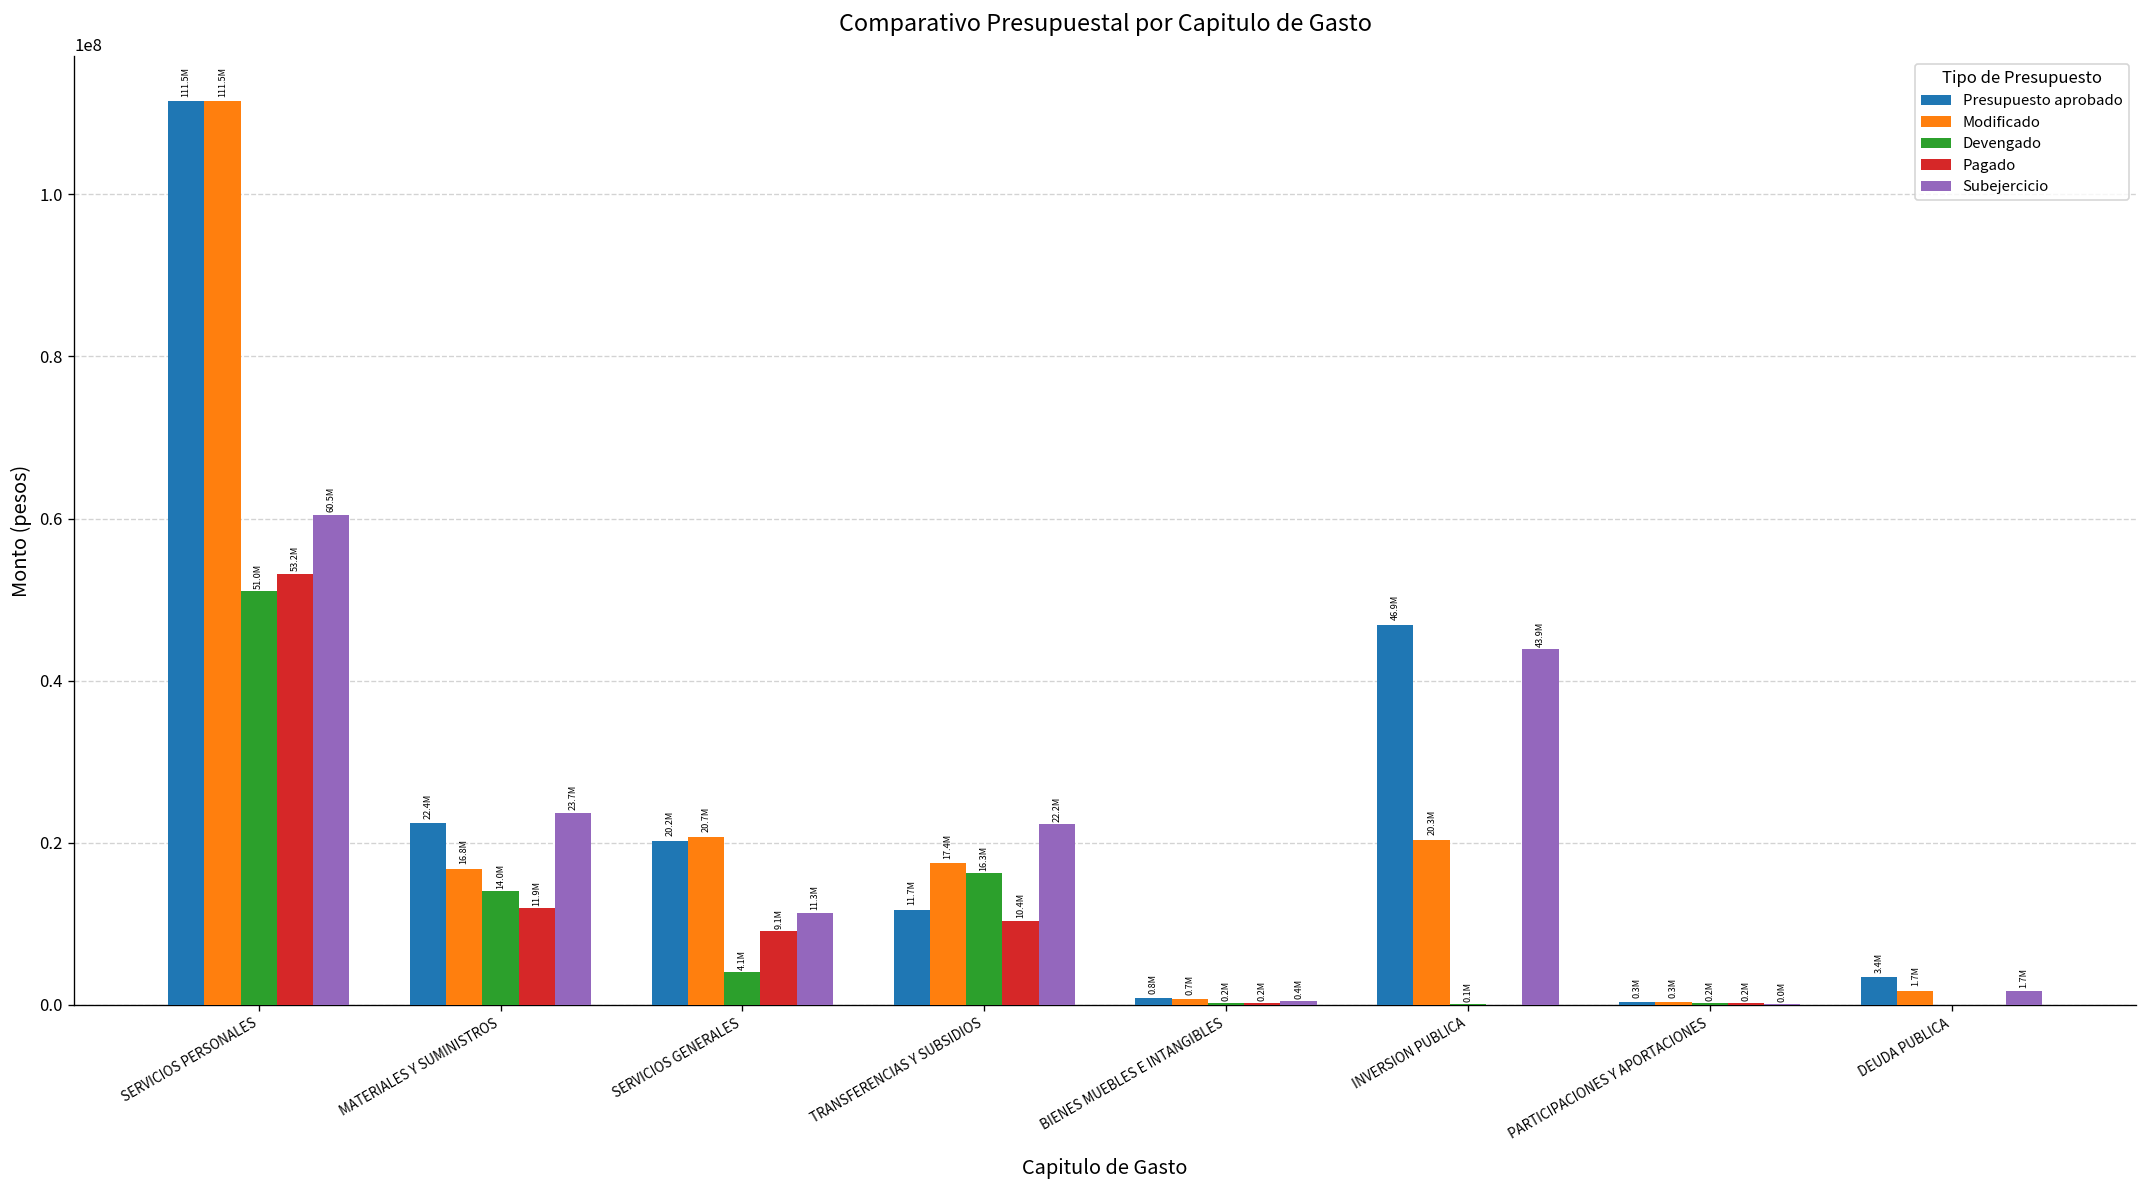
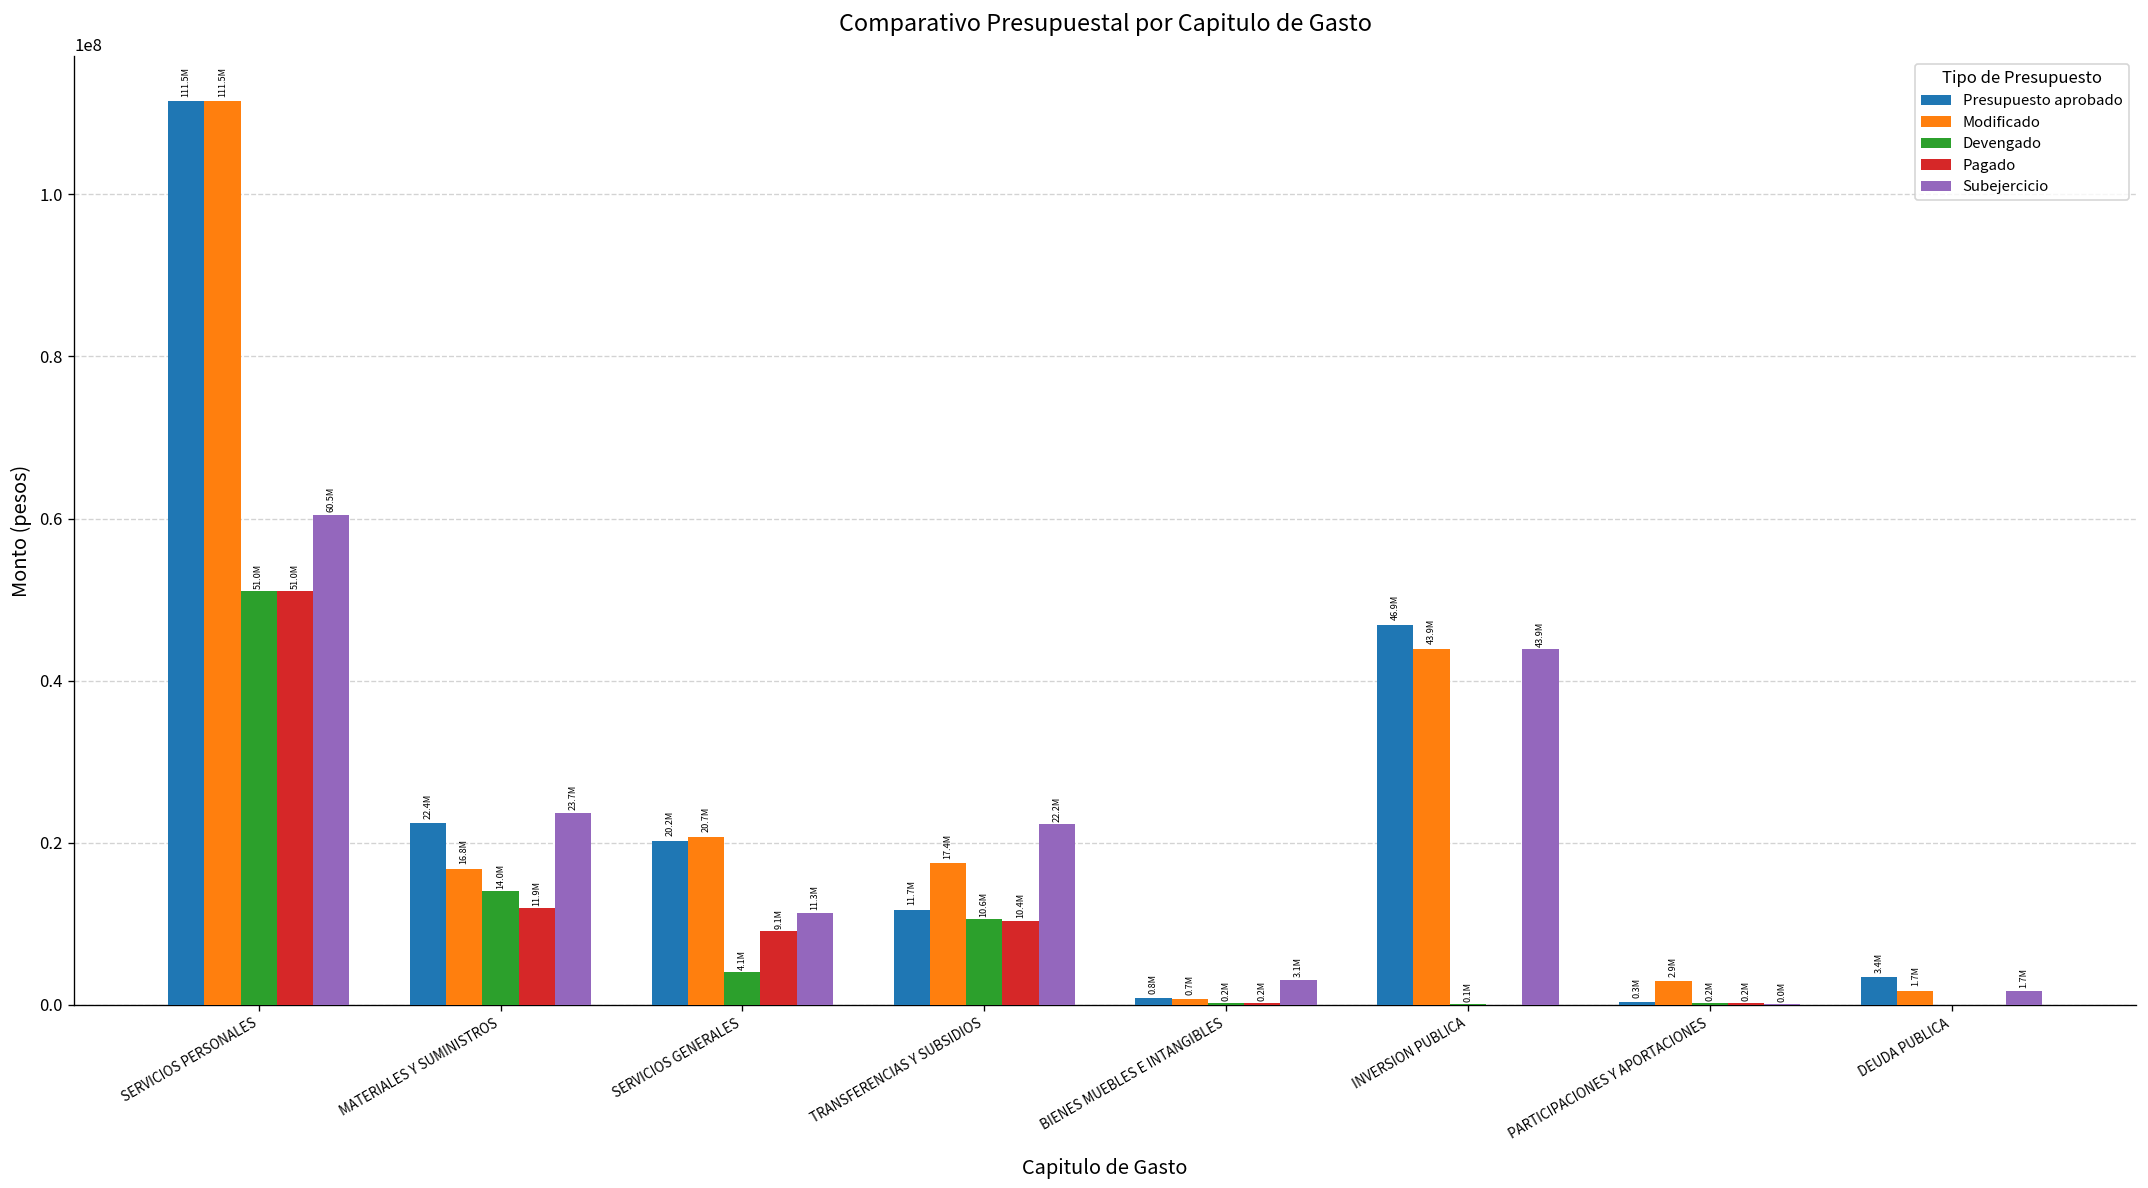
Pagado, SERVICIOS PERSONALES: 53.2M -> 51.0M
Devengado, TRANSFERENCIAS Y SUBSIDIOS: 16.3M -> 10.6M
Subejercicio, BIENES MUEBLES E INTANGIBLES: 0.4M -> 3.1M
Modificado, INVERSION PUBLICA: 20.3M -> 43.9M
Modificado, PARTICIPACIONES Y APORTACIONES: 0.3M -> 2.9M
